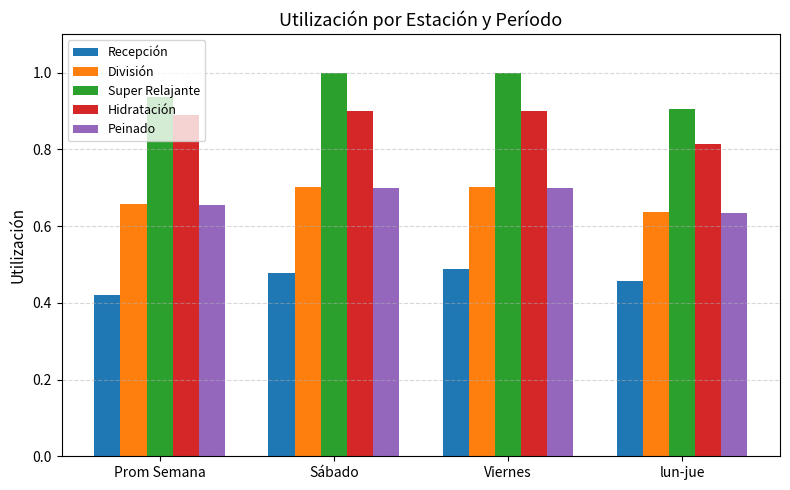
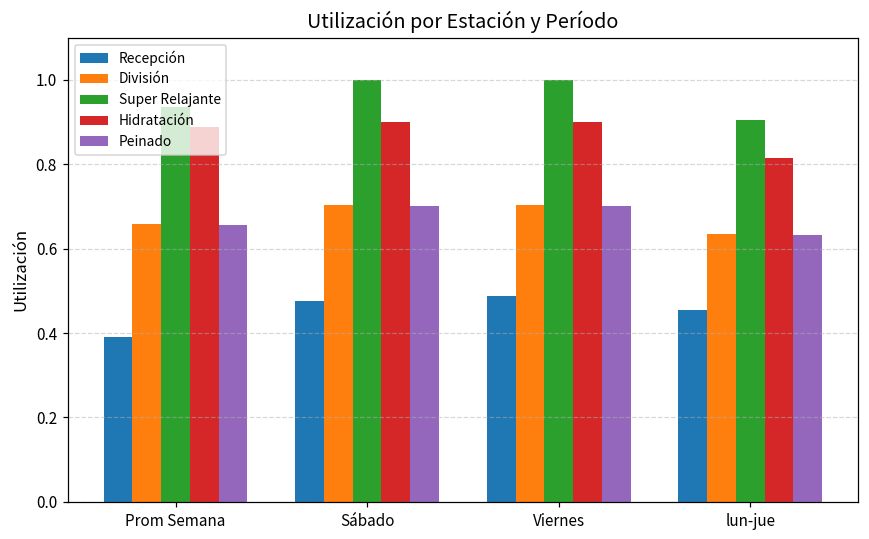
Recepción, Prom Semana: 0.42 -> 0.39
